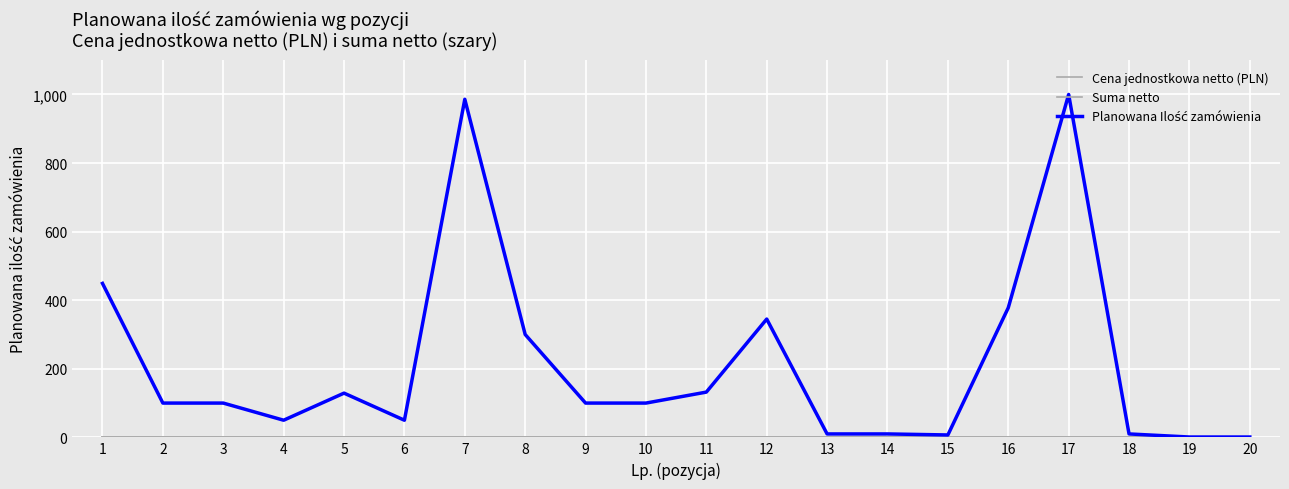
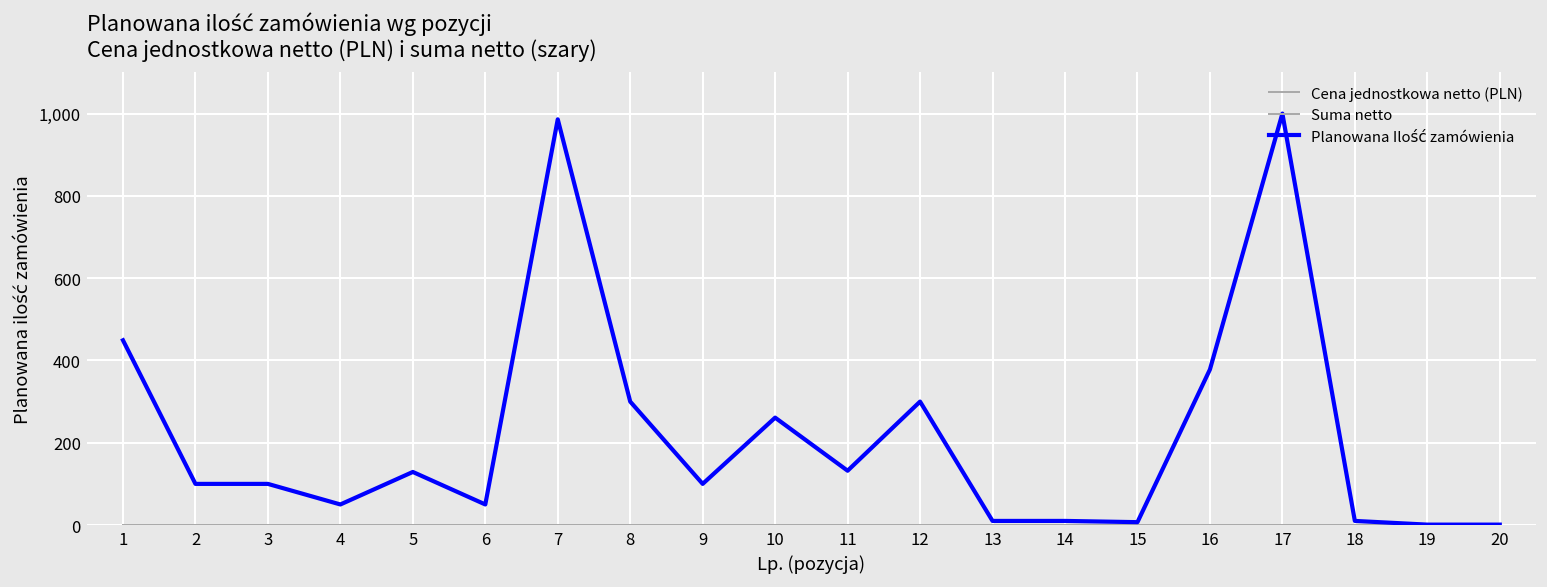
Planowana Ilość zamówienia, 10: 100 -> 260
Planowana Ilość zamówienia, 12: 350 -> 300
